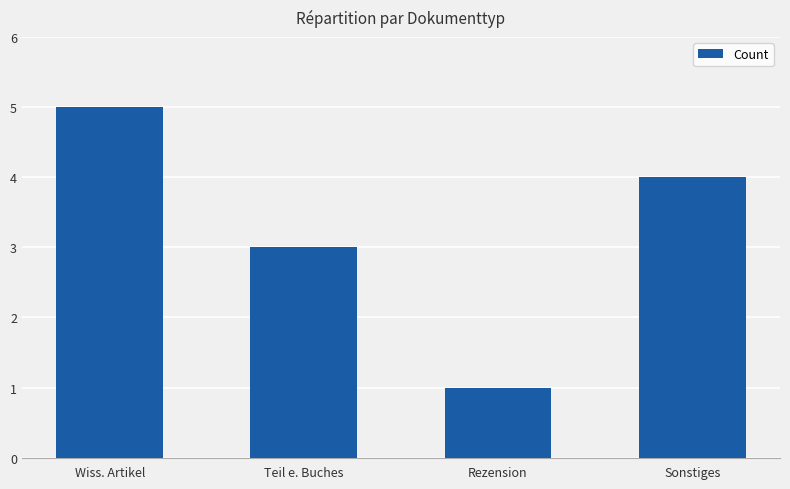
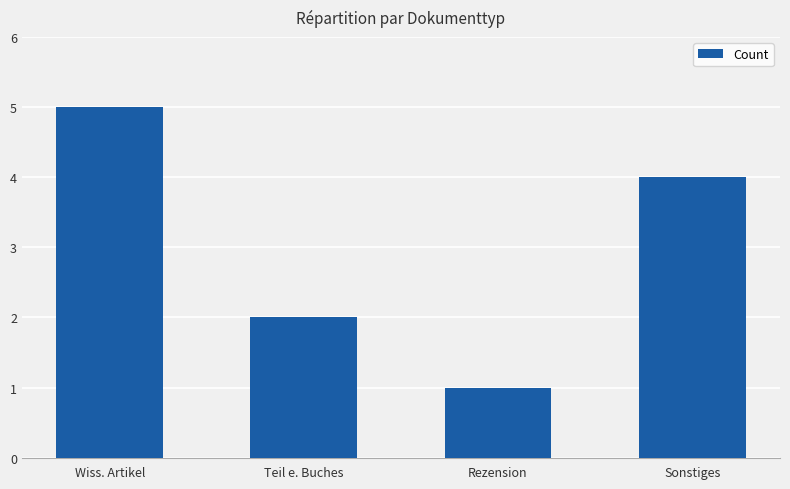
Teil e. Buches: 3 -> 2
